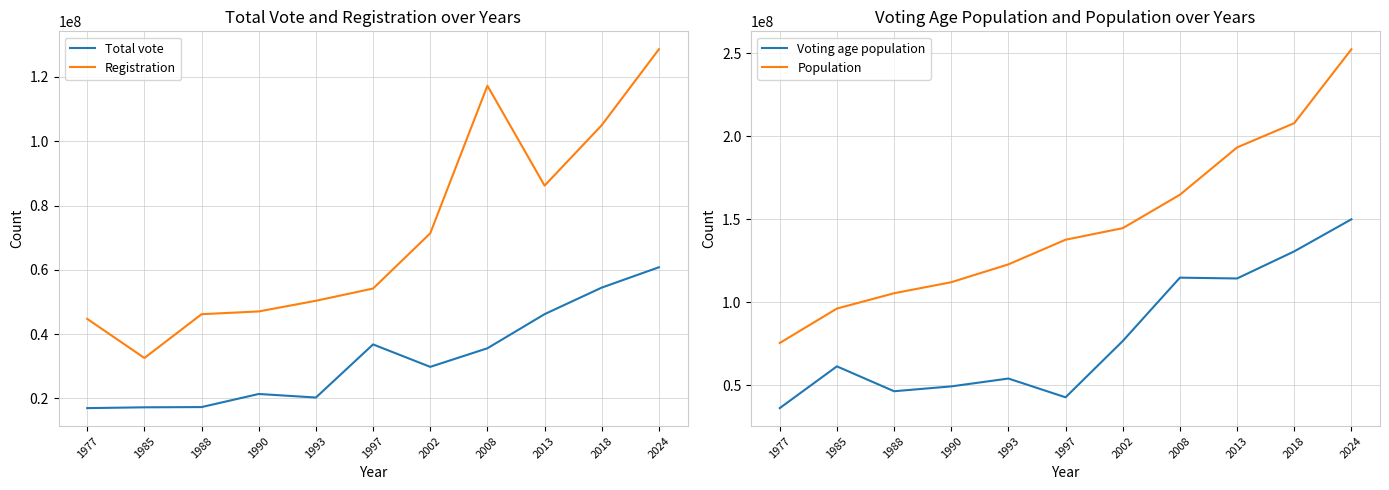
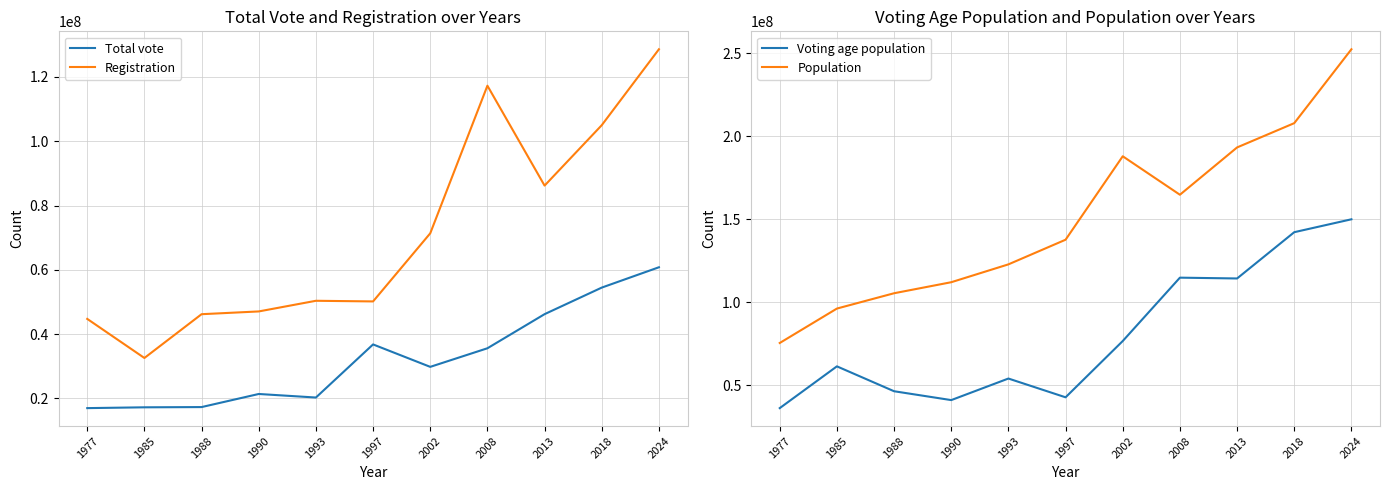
Total Vote and Registration over Years, Registration, 1997: 54000000 -> 50000000
Voting Age Population and Population over Years, Voting age population, 1990: 49000000 -> 41000000
Voting Age Population and Population over Years, Population, 2002: 145000000 -> 188000000
Voting Age Population and Population over Years, Voting age population, 2018: 131000000 -> 142000000
